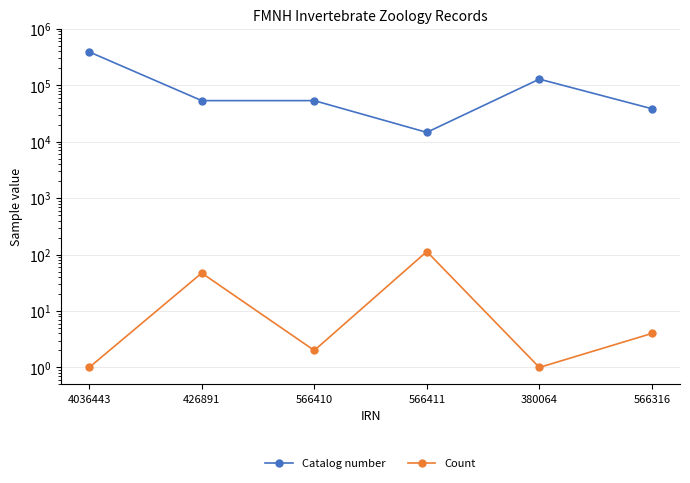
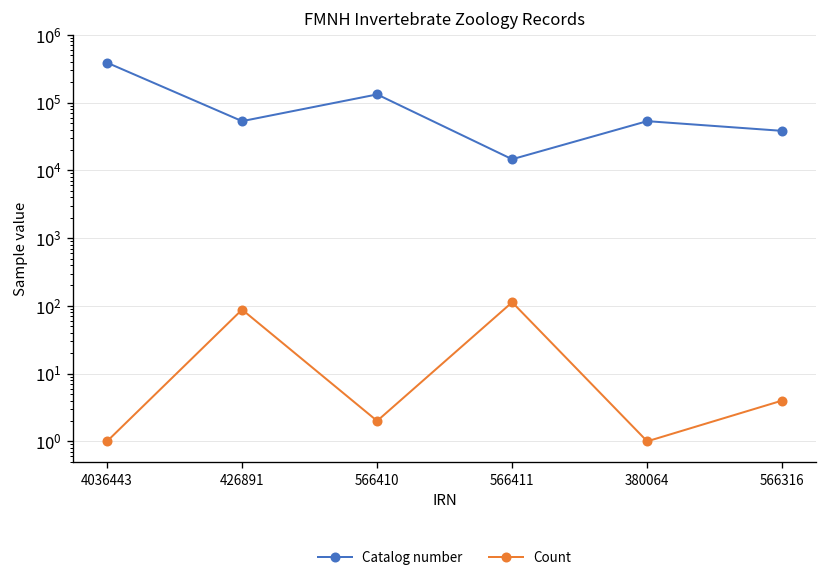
Count, 426891: 50 -> 90
Catalog number, 566410: 50000 -> 130000
Catalog number, 380064: 130000 -> 50000
